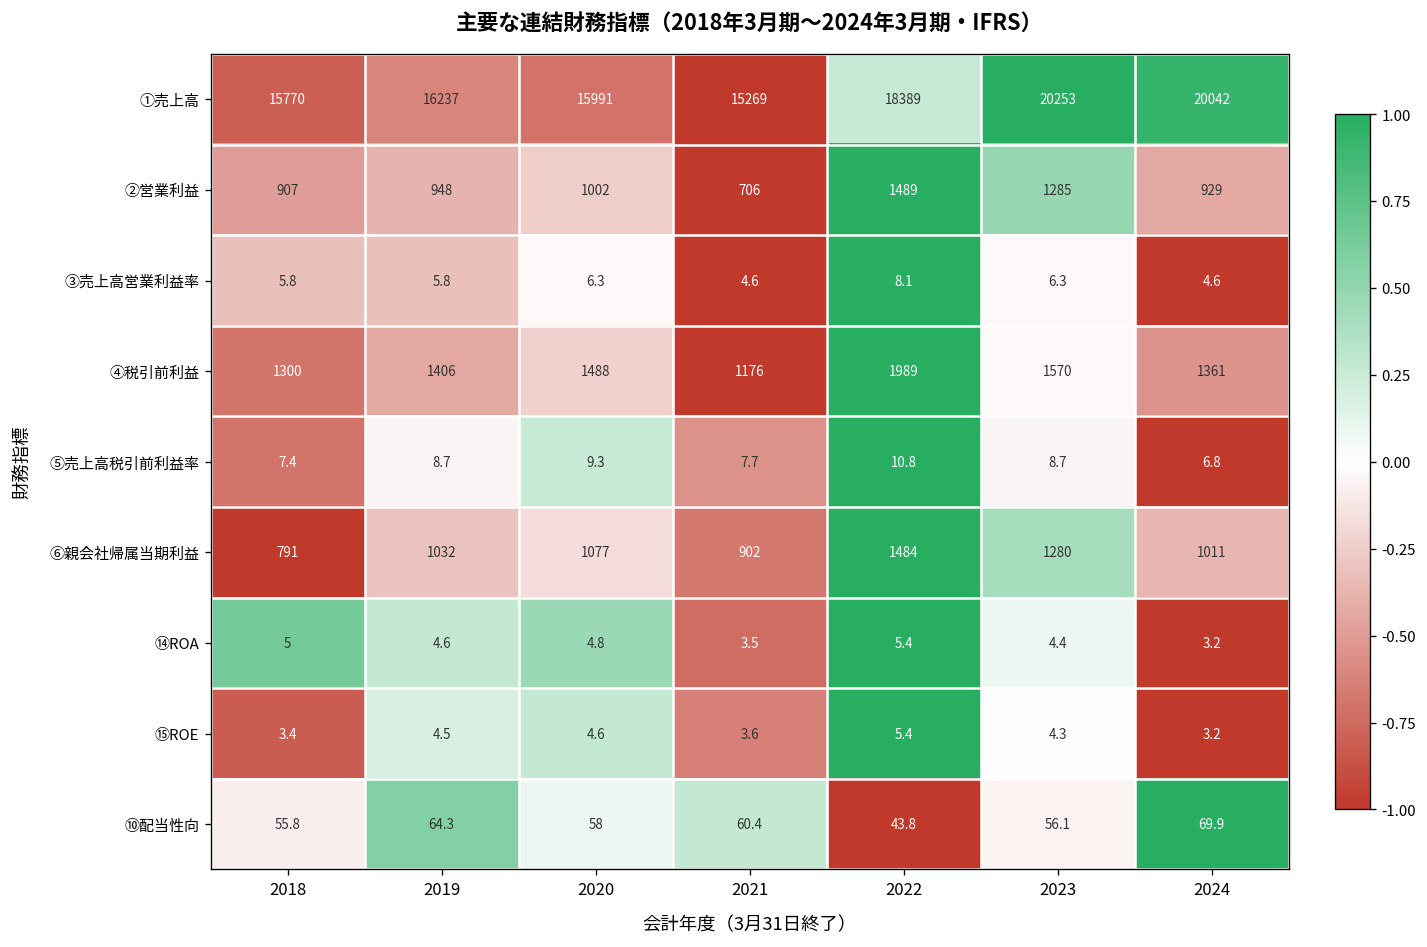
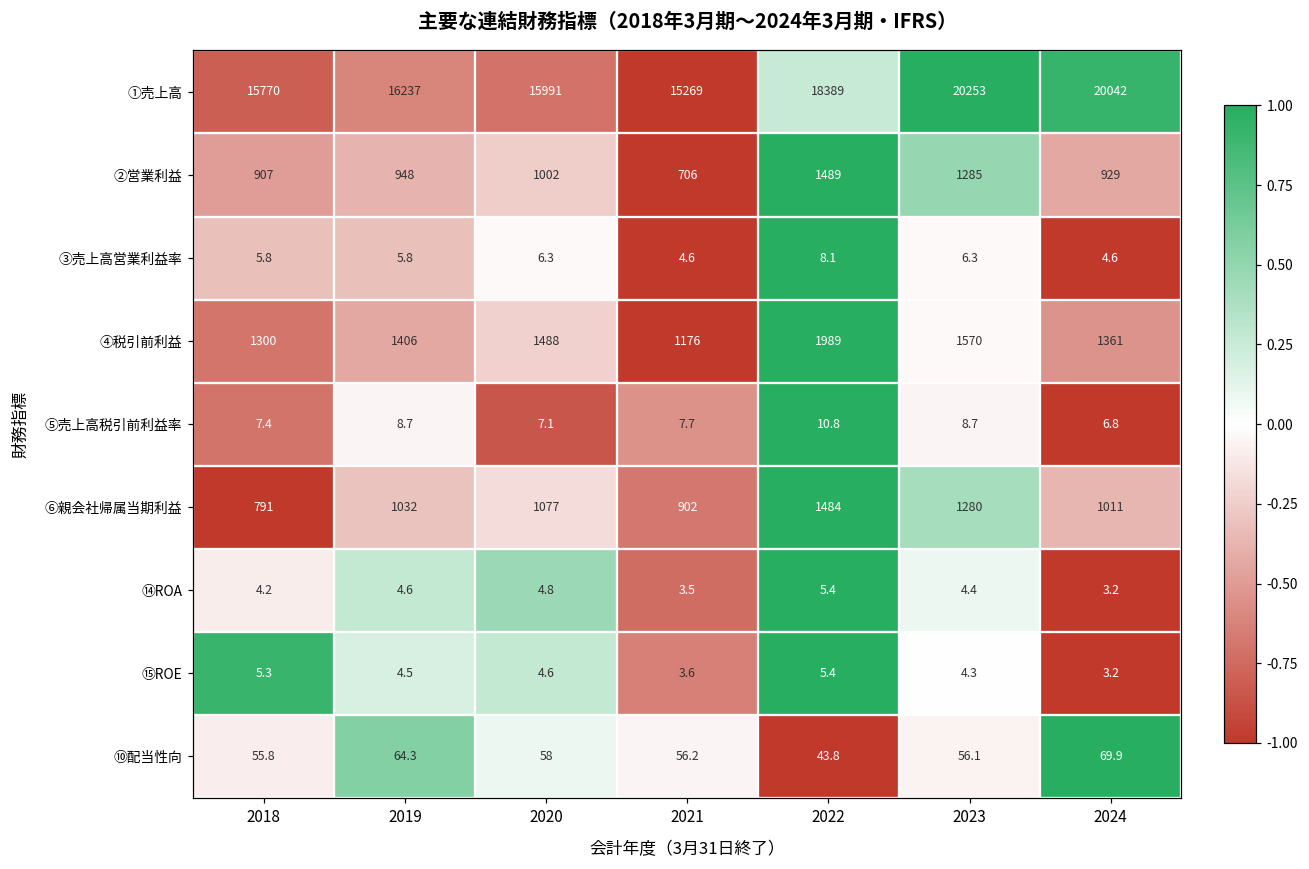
⑤売上高税引前利益率, 2020: 9.3 -> 7.1
⑭ROA, 2018: 5 -> 4.2
⑮ROE, 2018: 3.4 -> 5.3
⑩配当性向, 2021: 60.4 -> 56.2
